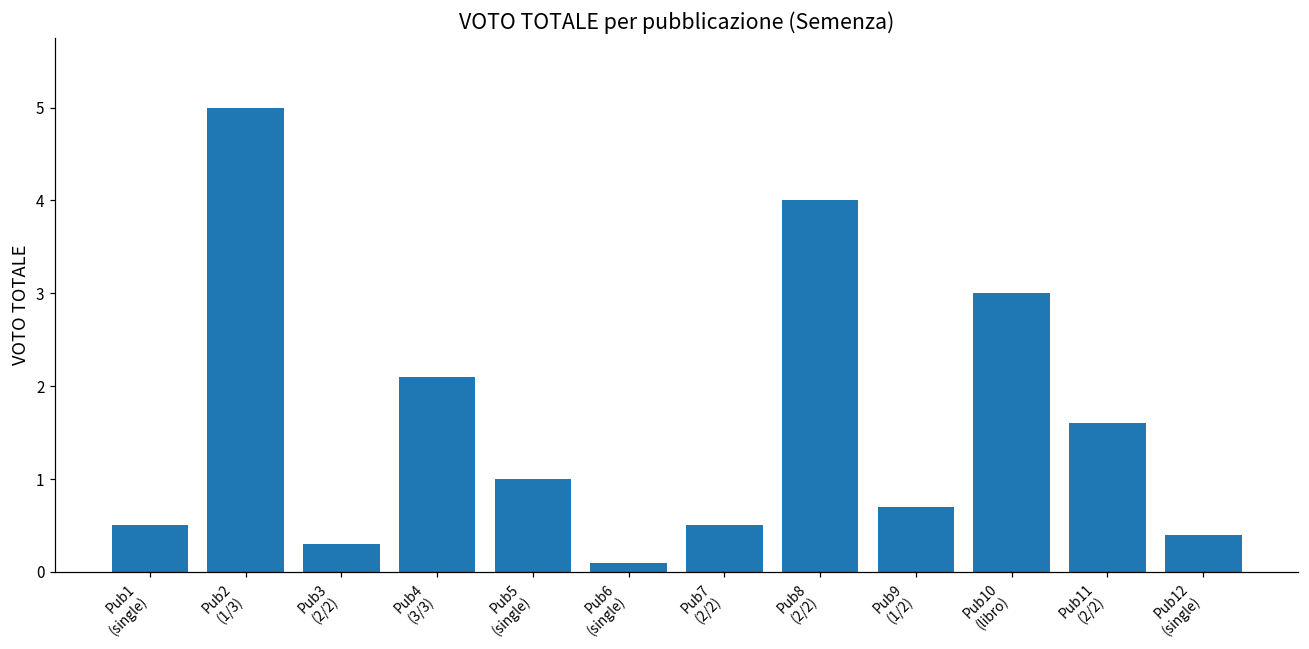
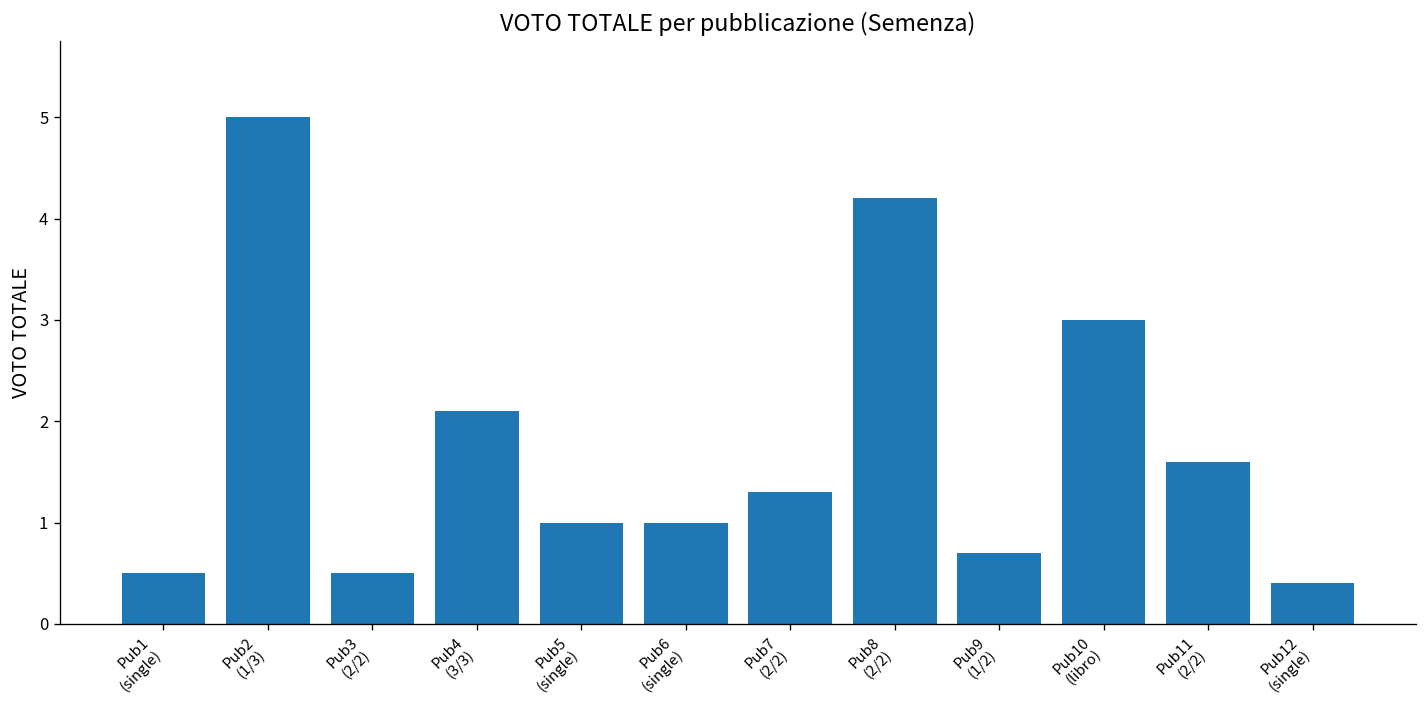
Pub3 (2/2): 0.3 -> 0.5
Pub6 (single): 0.1 -> 1.0
Pub7 (2/2): 0.5 -> 1.3
Pub8 (2/2): 4.0 -> 4.2
